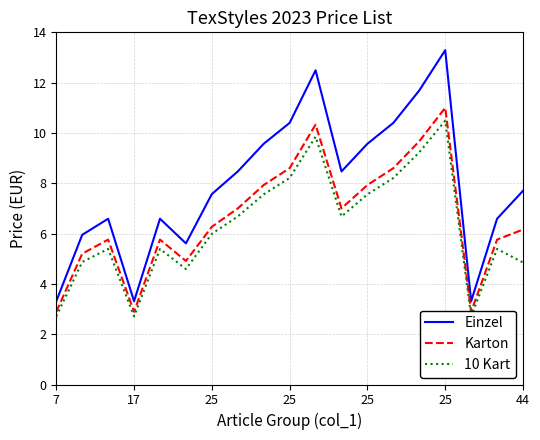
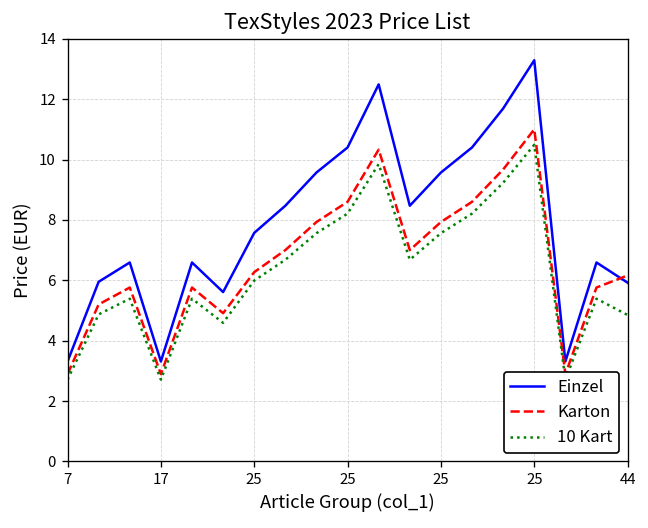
Einzel, 44: 7.7 -> 5.9
